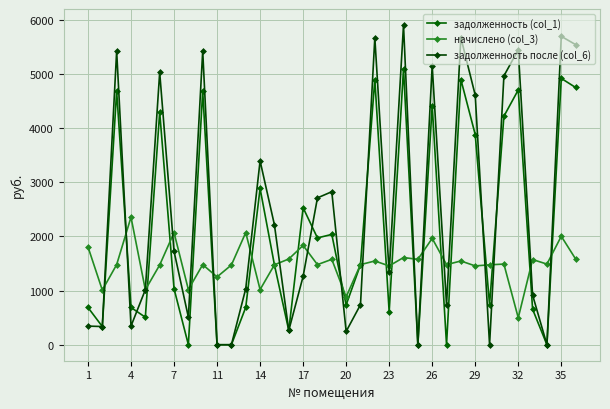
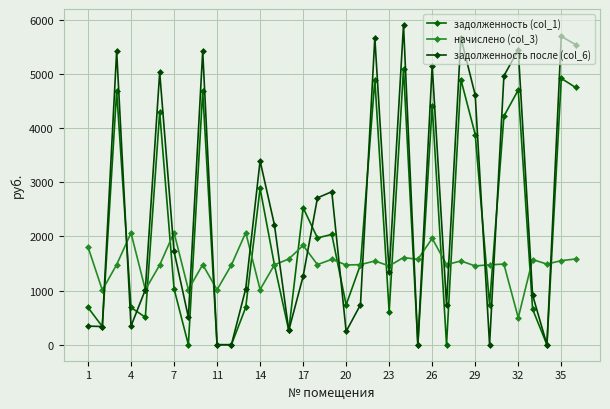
начислено (col_3), 4: 2400 -> 2100
начислено (col_3), 11: 1300 -> 1000
начислено (col_3), 20: 900 -> 1500
начислено (col_3), 35: 2000 -> 1600
